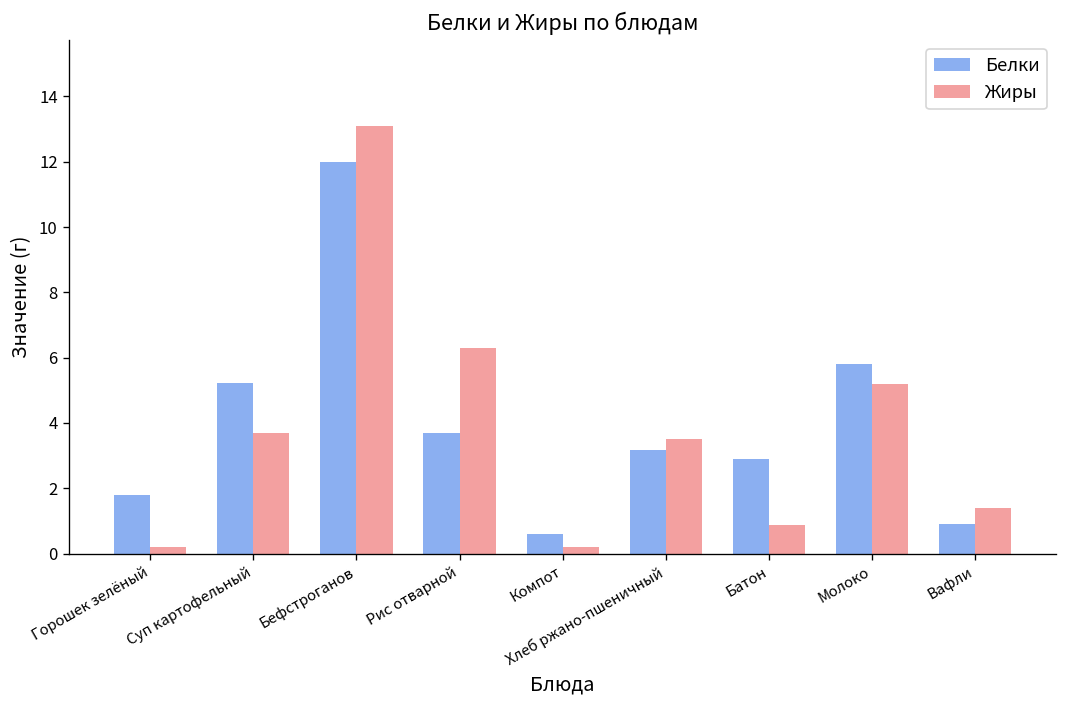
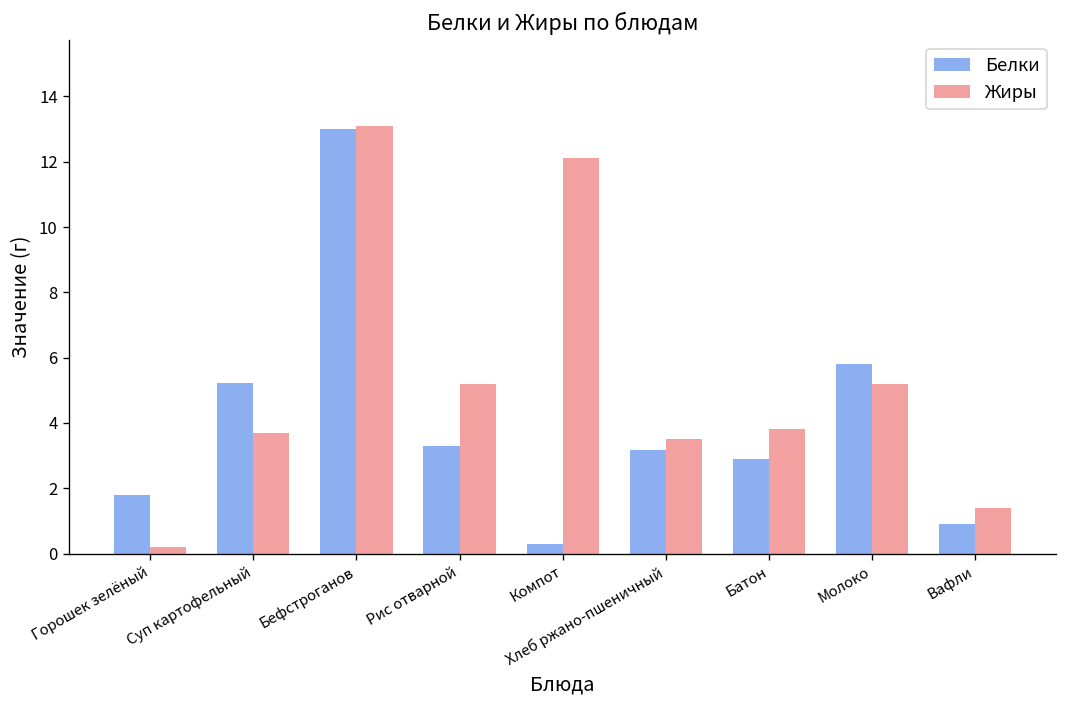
Белки, Бефстроганов: 12 -> 13
Белки, Рис отварной: 3.7 -> 3.3
Жиры, Рис отварной: 6.3 -> 5.2
Белки, Компот: 0.6 -> 0.3
Жиры, Компот: 0.2 -> 12.1
Жиры, Батон: 0.9 -> 3.8
